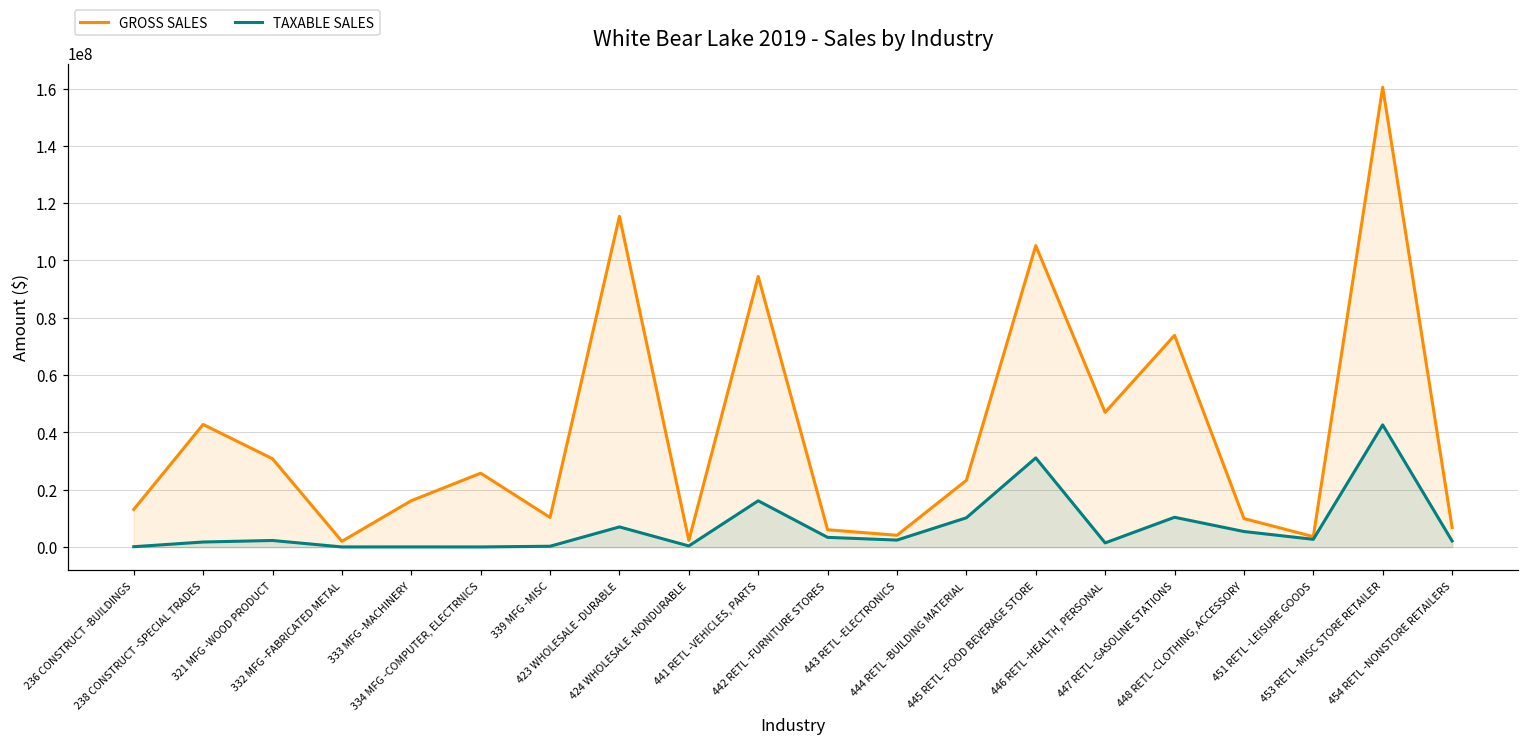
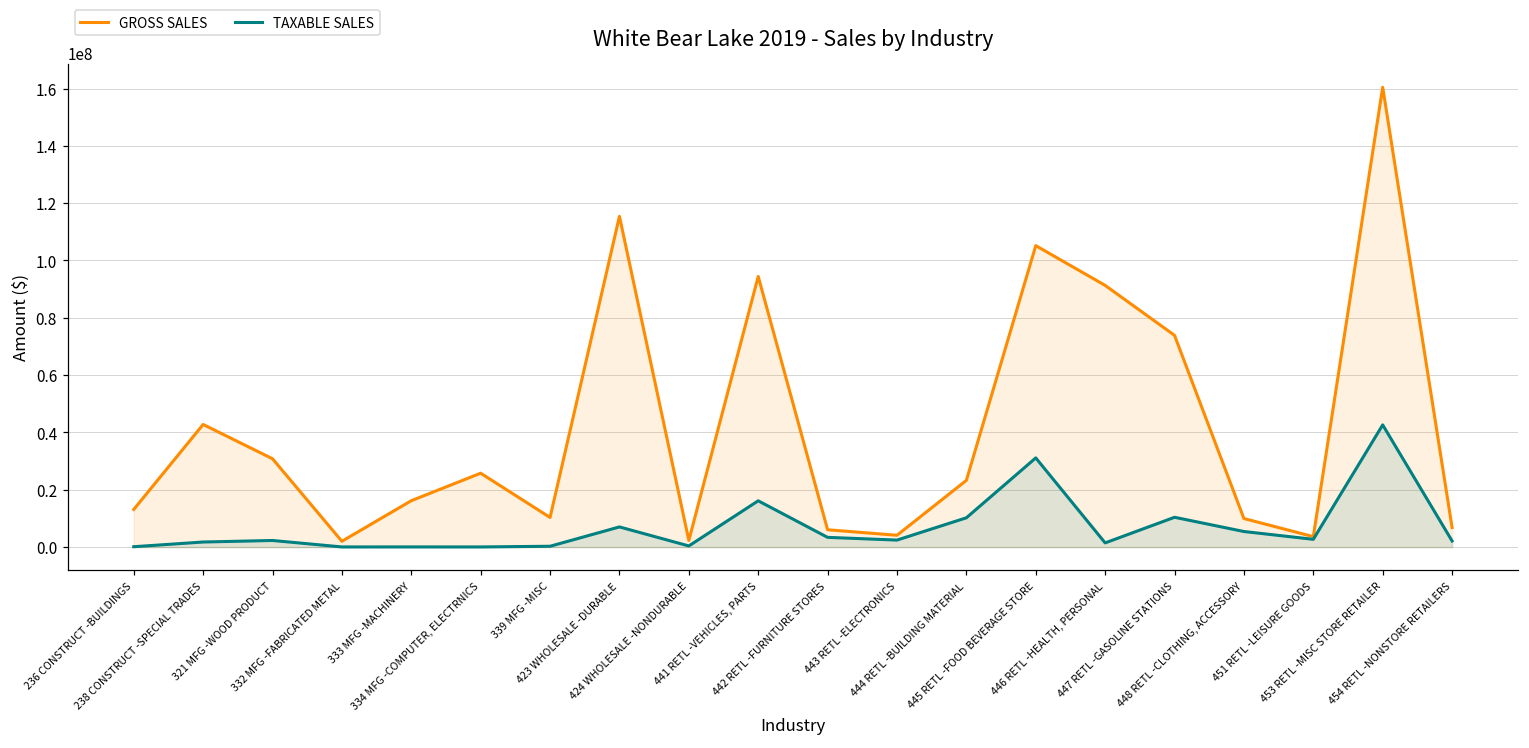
GROSS SALES, 446 RETL -HEALTH, PERSONAL: 47000000 -> 91000000
